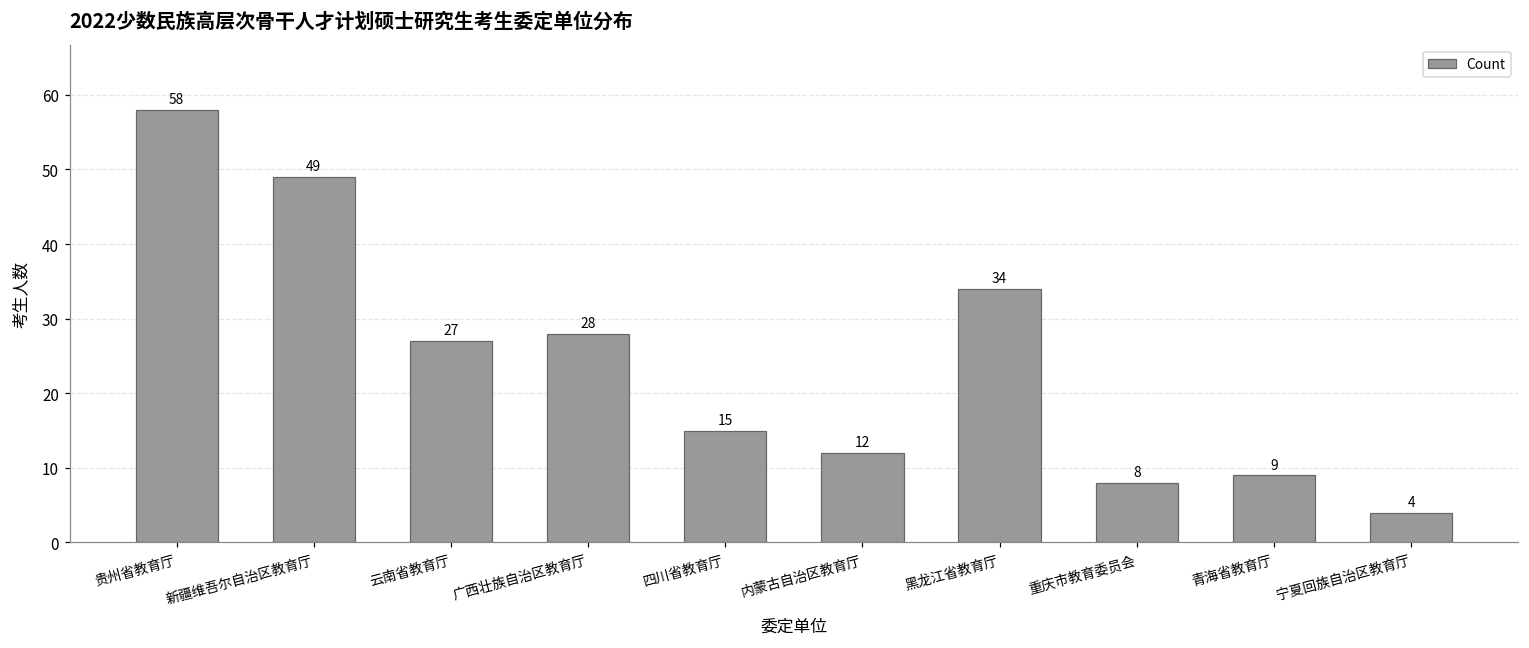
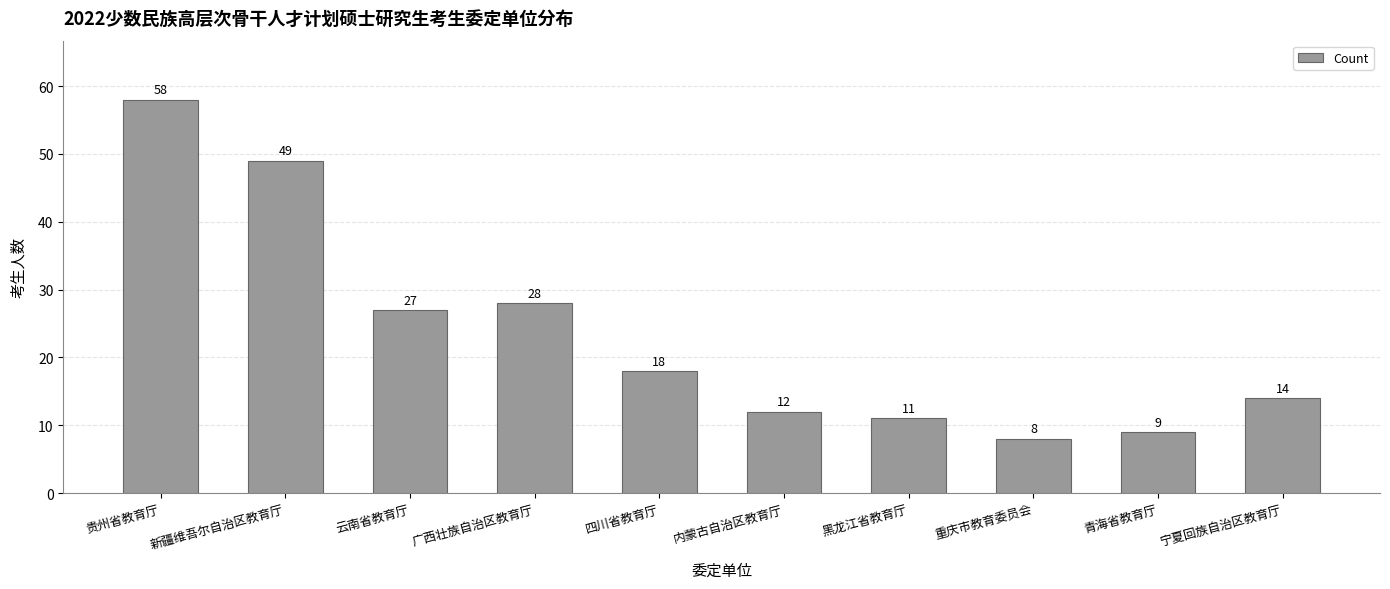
四川省教育厅: 15 -> 18
黑龙江省教育厅: 34 -> 11
宁夏回族自治区教育厅: 4 -> 14
